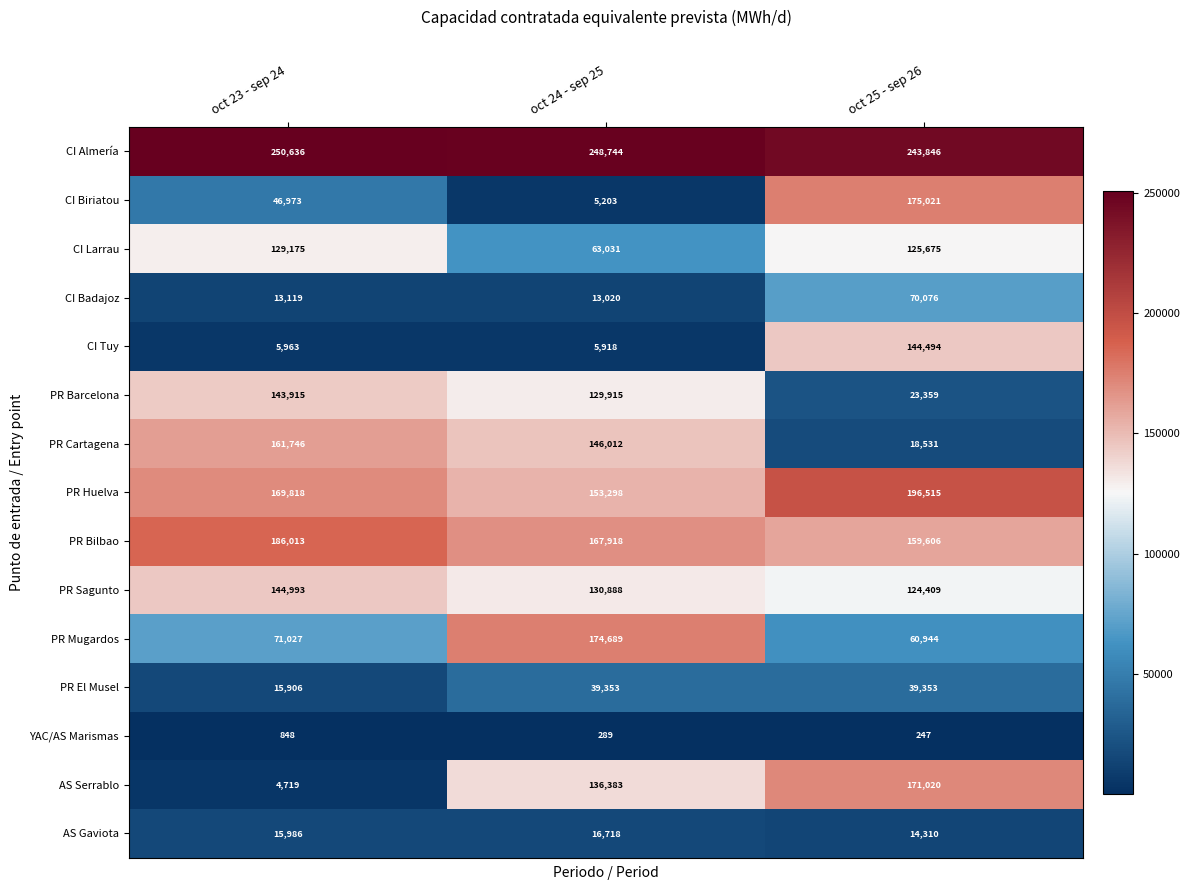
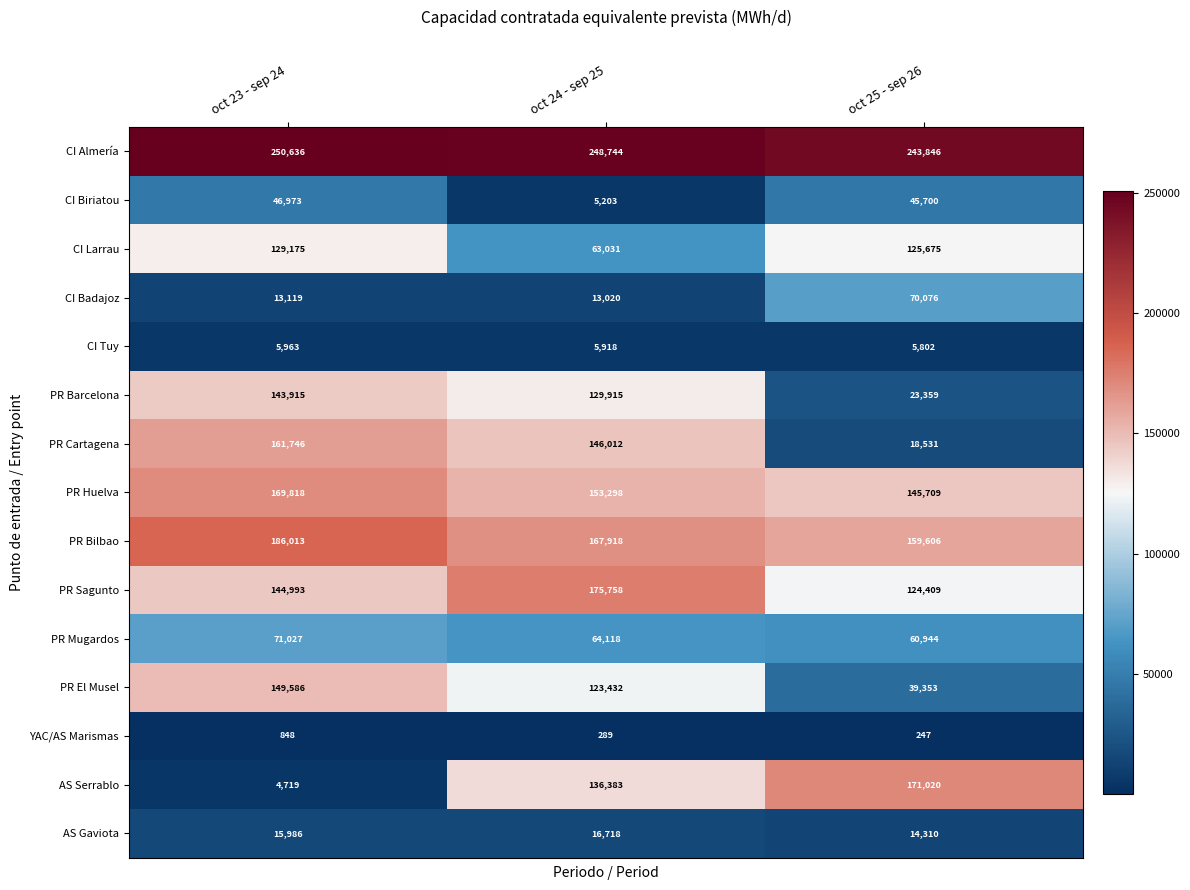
CI Biriatou, oct 25 - sep 26: 175,021 -> 45,700
CI Tuy, oct 25 - sep 26: 144,494 -> 5,802
PR Huelva, oct 25 - sep 26: 196,515 -> 145,709
PR Sagunto, oct 24 - sep 25: 130,888 -> 175,758
PR Mugardos, oct 24 - sep 25: 174,689 -> 64,118
PR El Musel, oct 23 - sep 24: 15,906 -> 149,586
PR El Musel, oct 24 - sep 25: 39,353 -> 123,432
